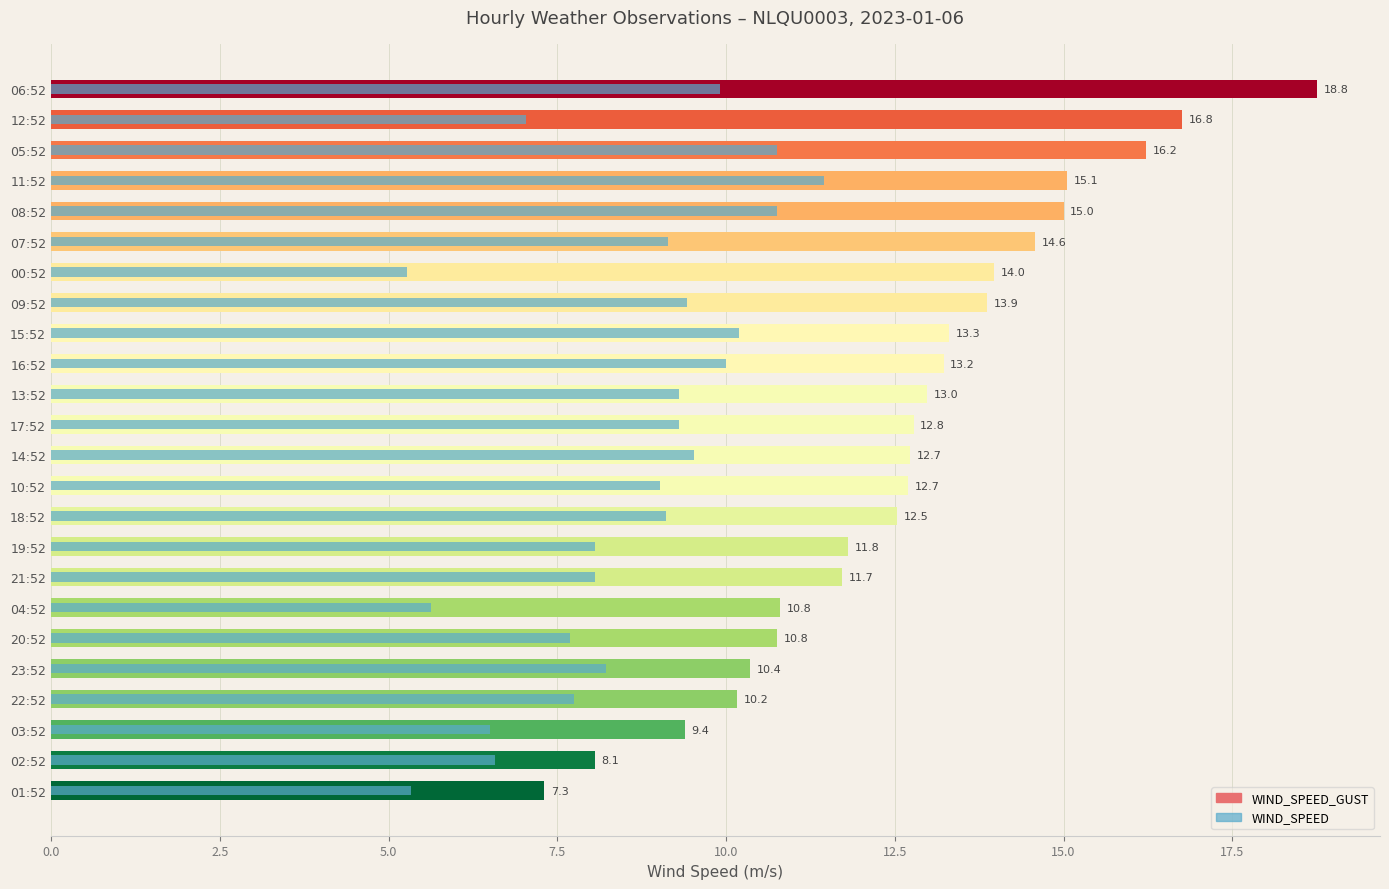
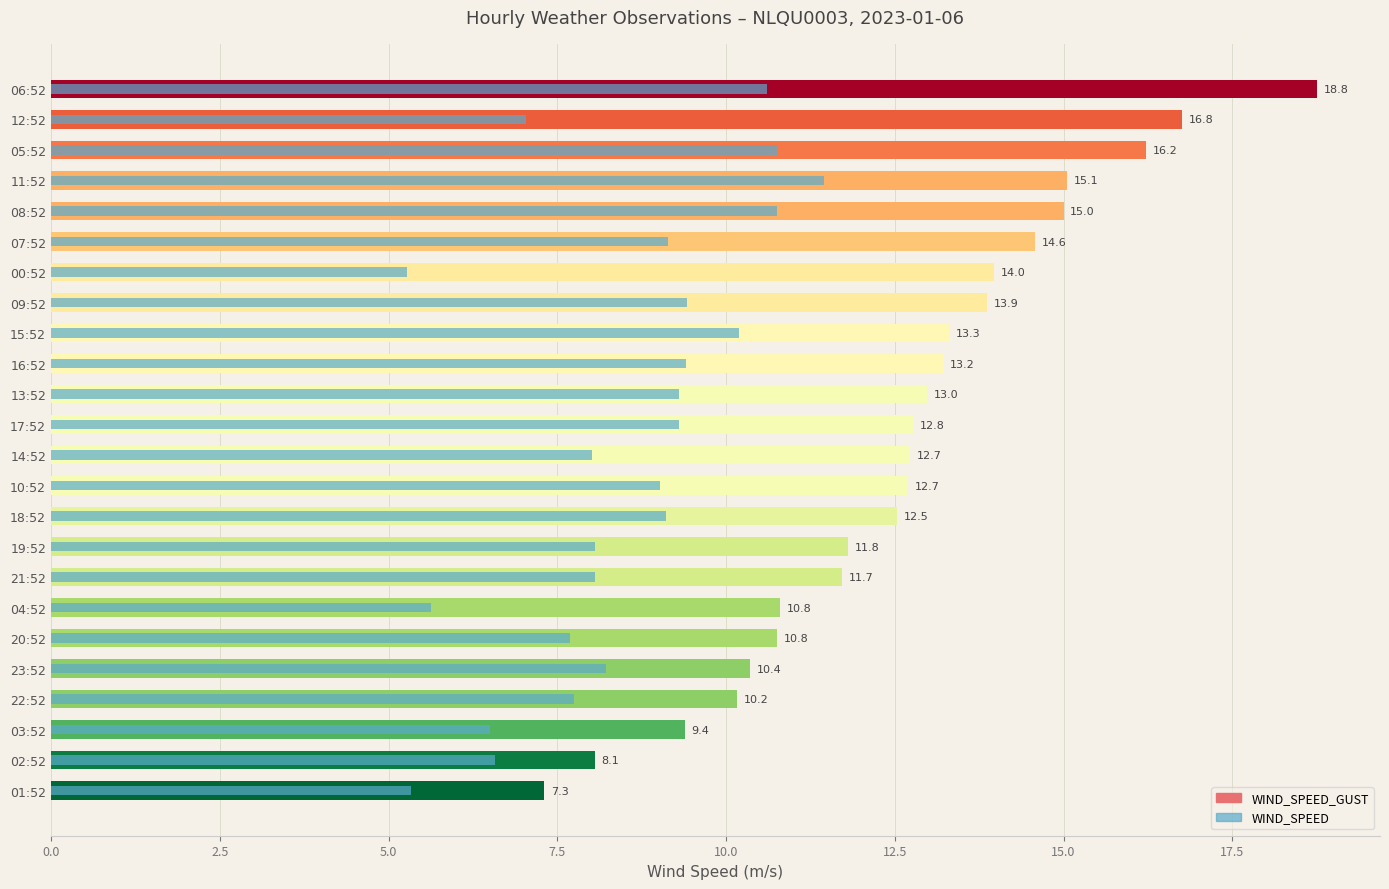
WIND_SPEED, 06:52: 9.9 -> 10.6
WIND_SPEED, 16:52: 10.0 -> 9.4
WIND_SPEED, 14:52: 9.5 -> 8.0
